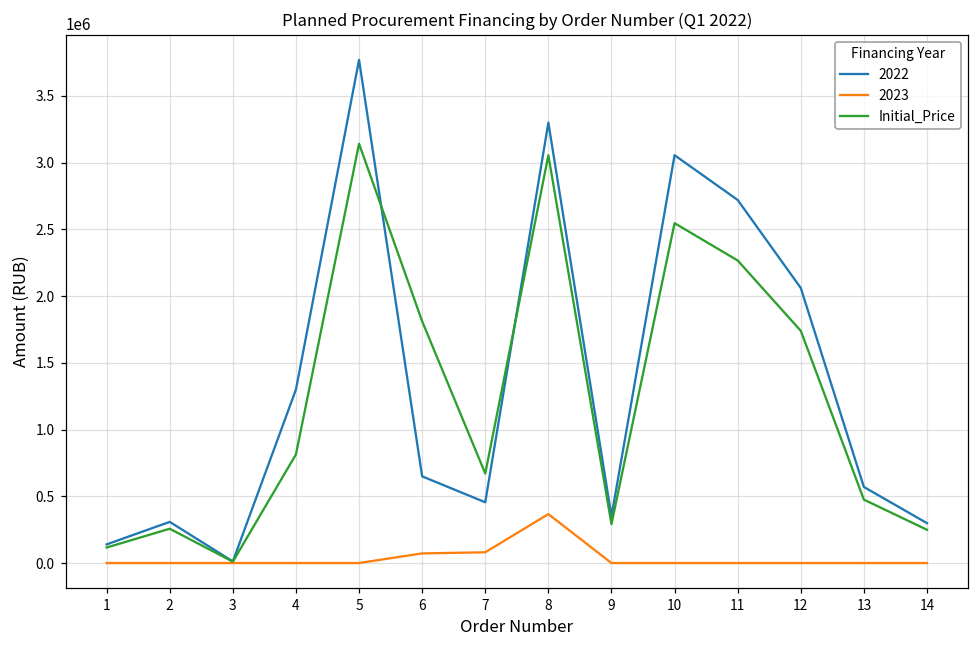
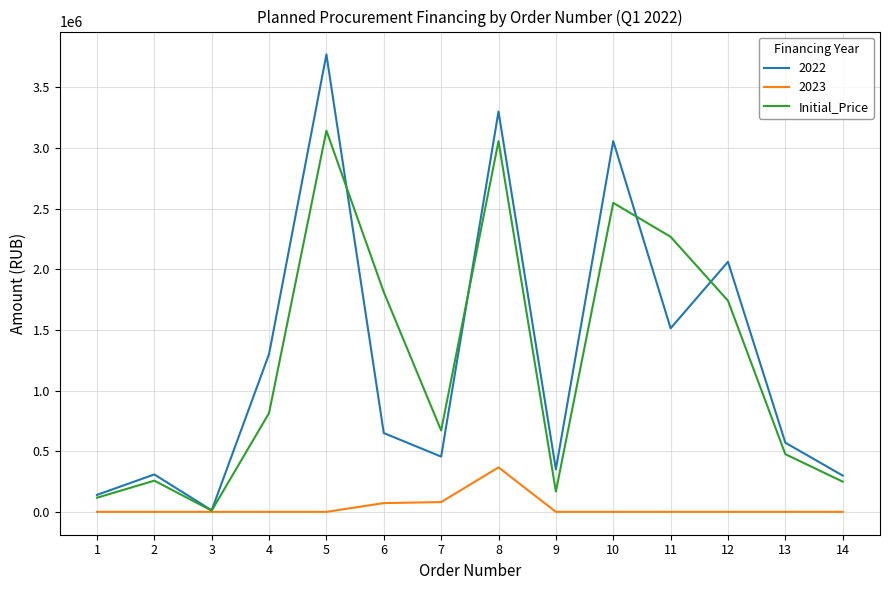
Initial_Price, 9: 290000 -> 170000
2022, 11: 2720000 -> 1510000
